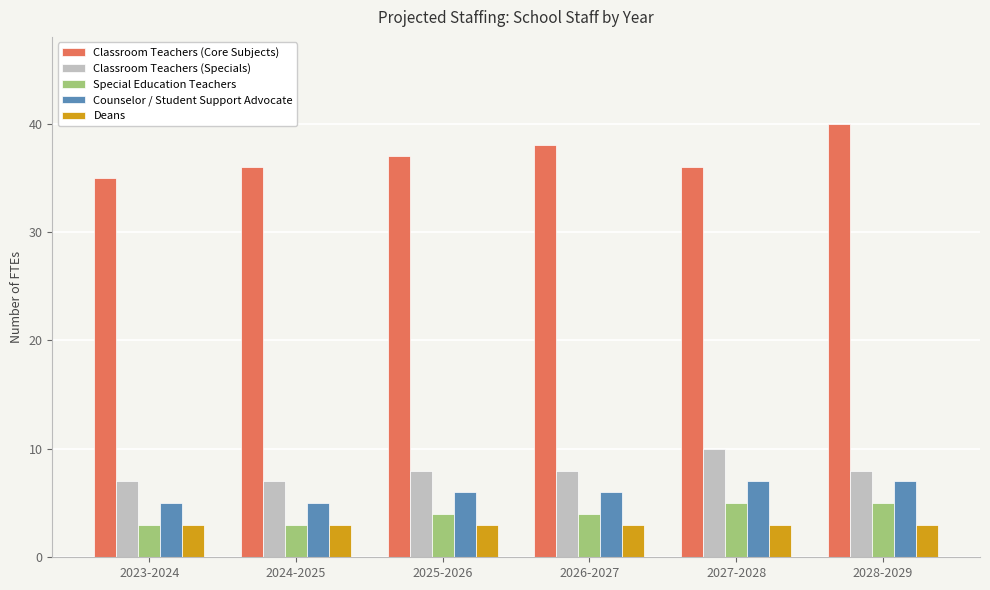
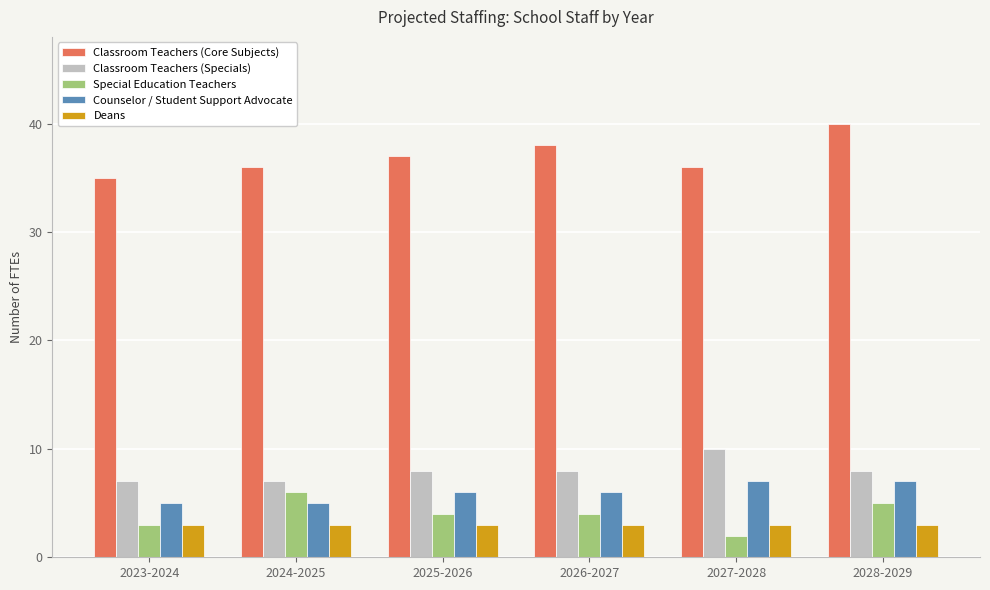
Special Education Teachers, 2024-2025: 3 -> 6
Special Education Teachers, 2027-2028: 5 -> 2
